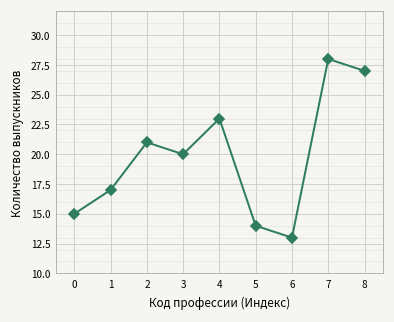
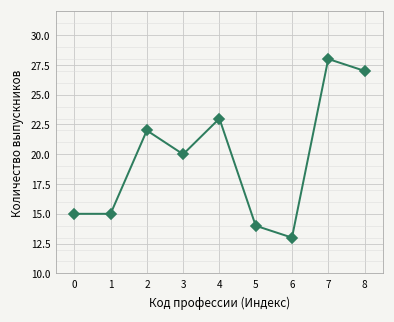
1: 17 -> 15
2: 21 -> 22
